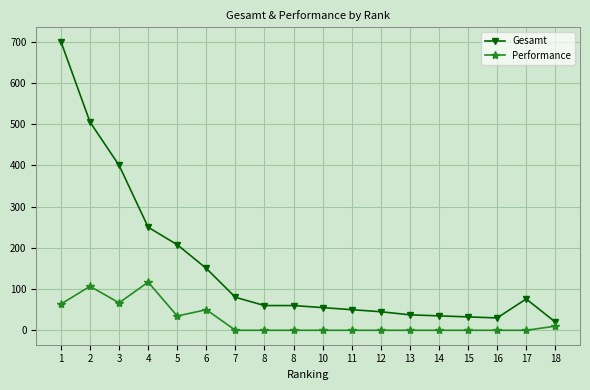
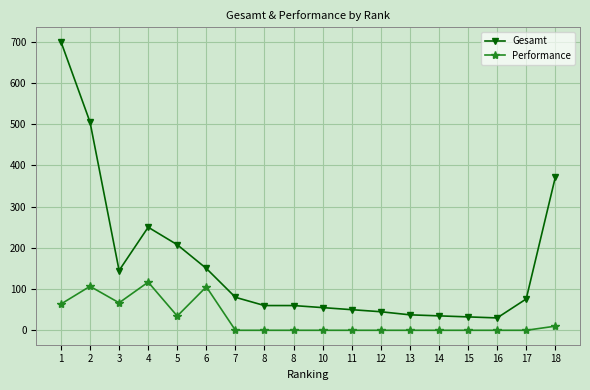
Gesamt, 3: 400 -> 150
Performance, 6: 50 -> 110
Gesamt, 18: 20 -> 370
